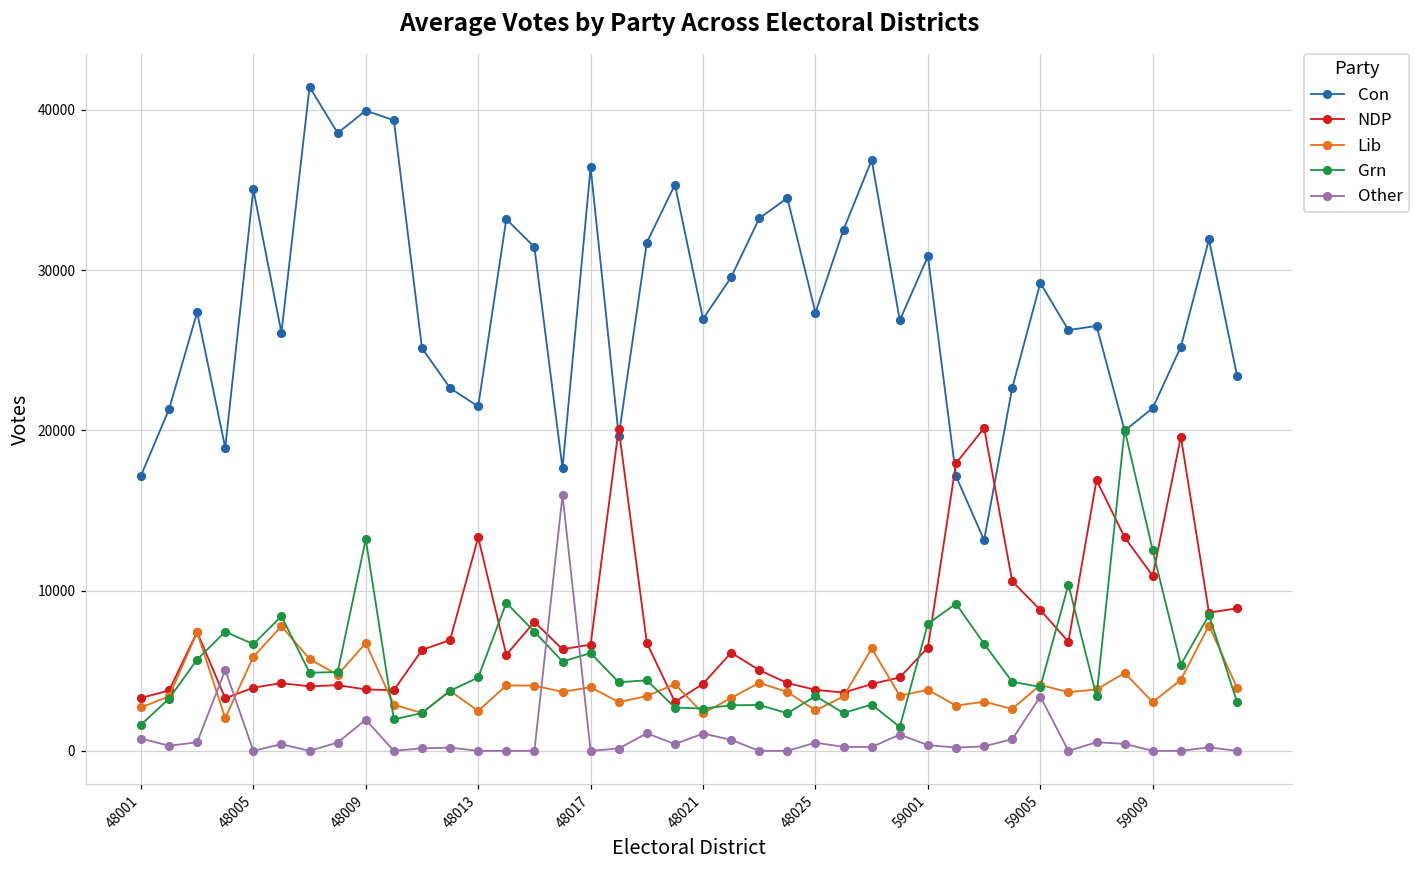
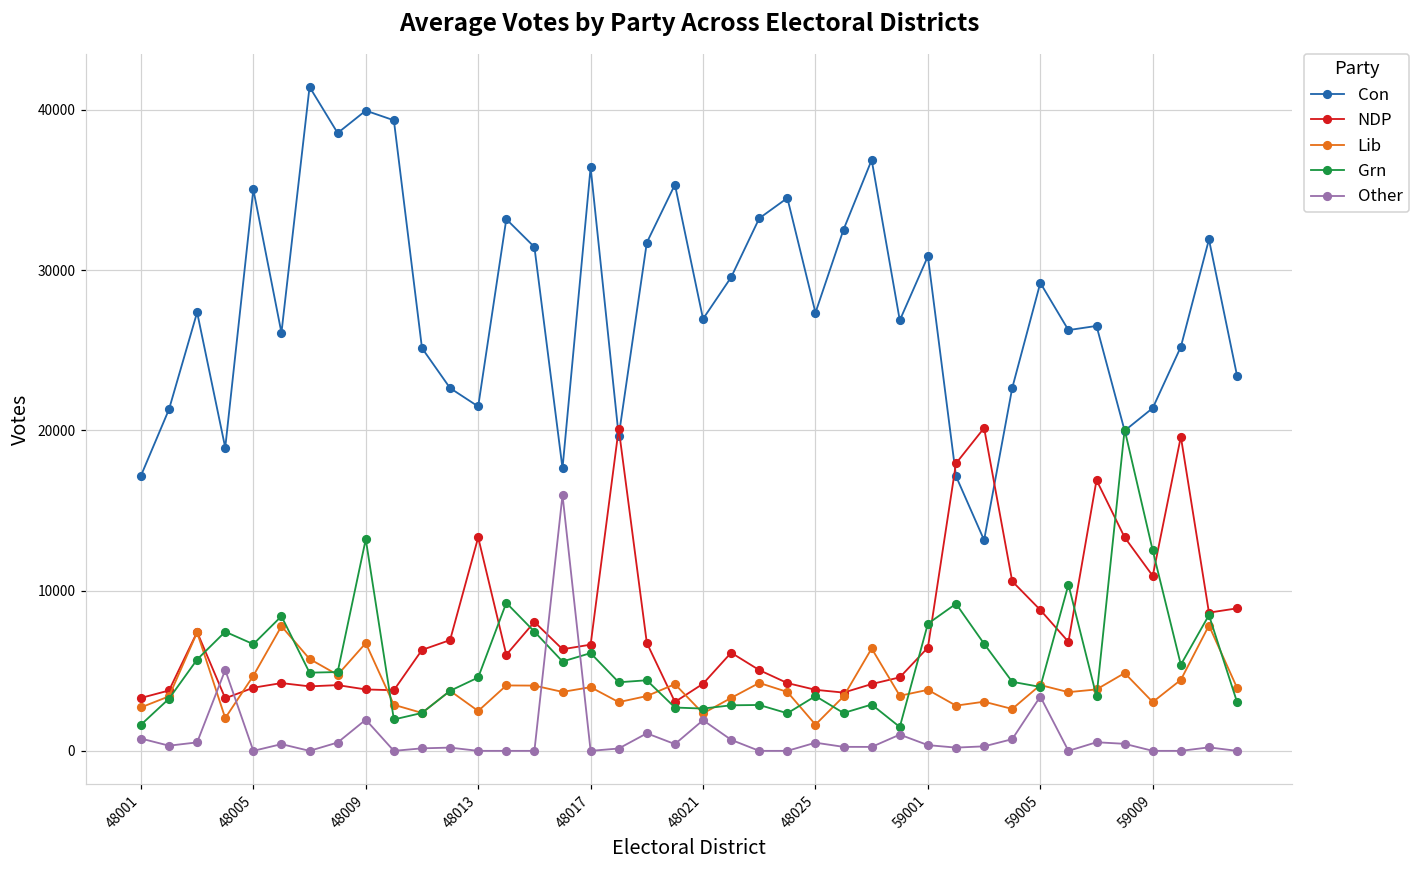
Lib, 48005: 5900 -> 4700
Other, 48021: 1100 -> 1900
Lib, 48025: 2500 -> 1600
